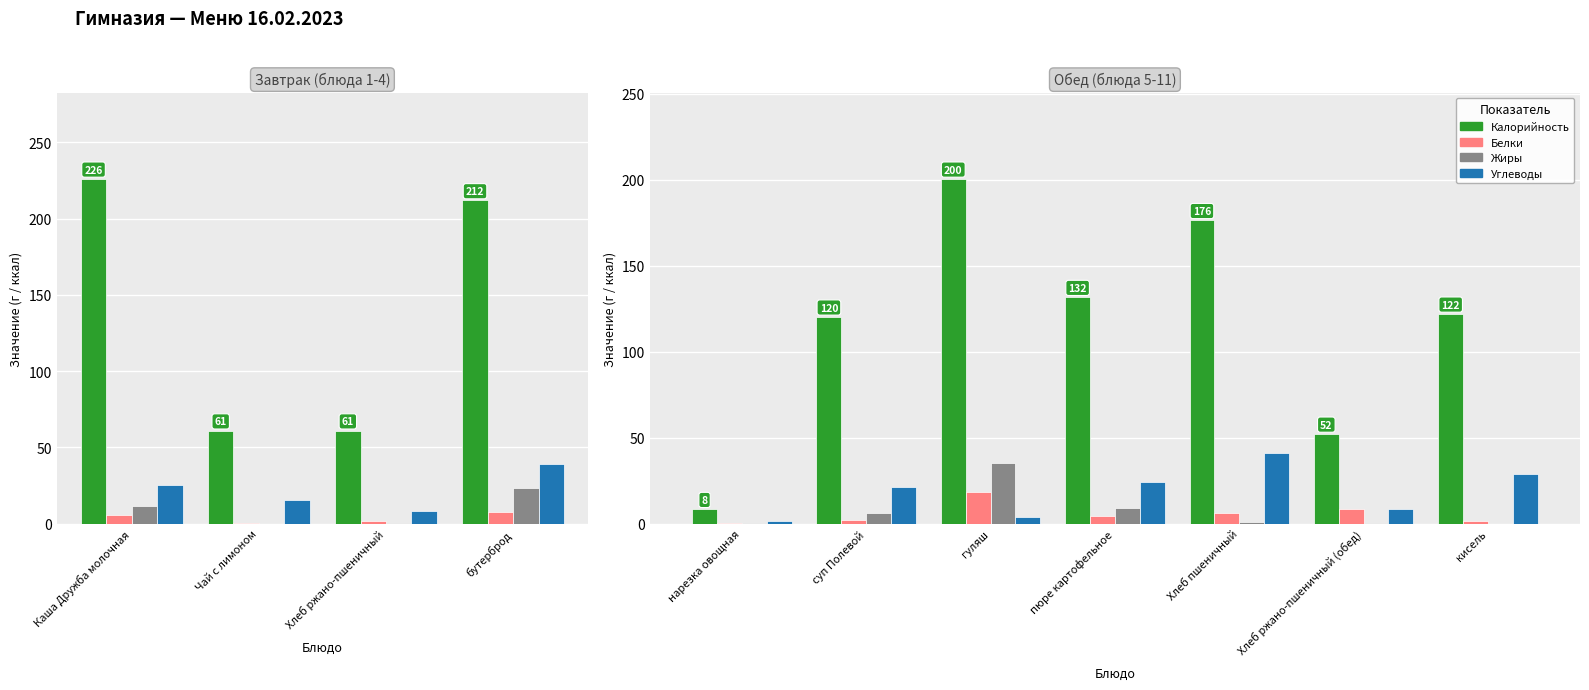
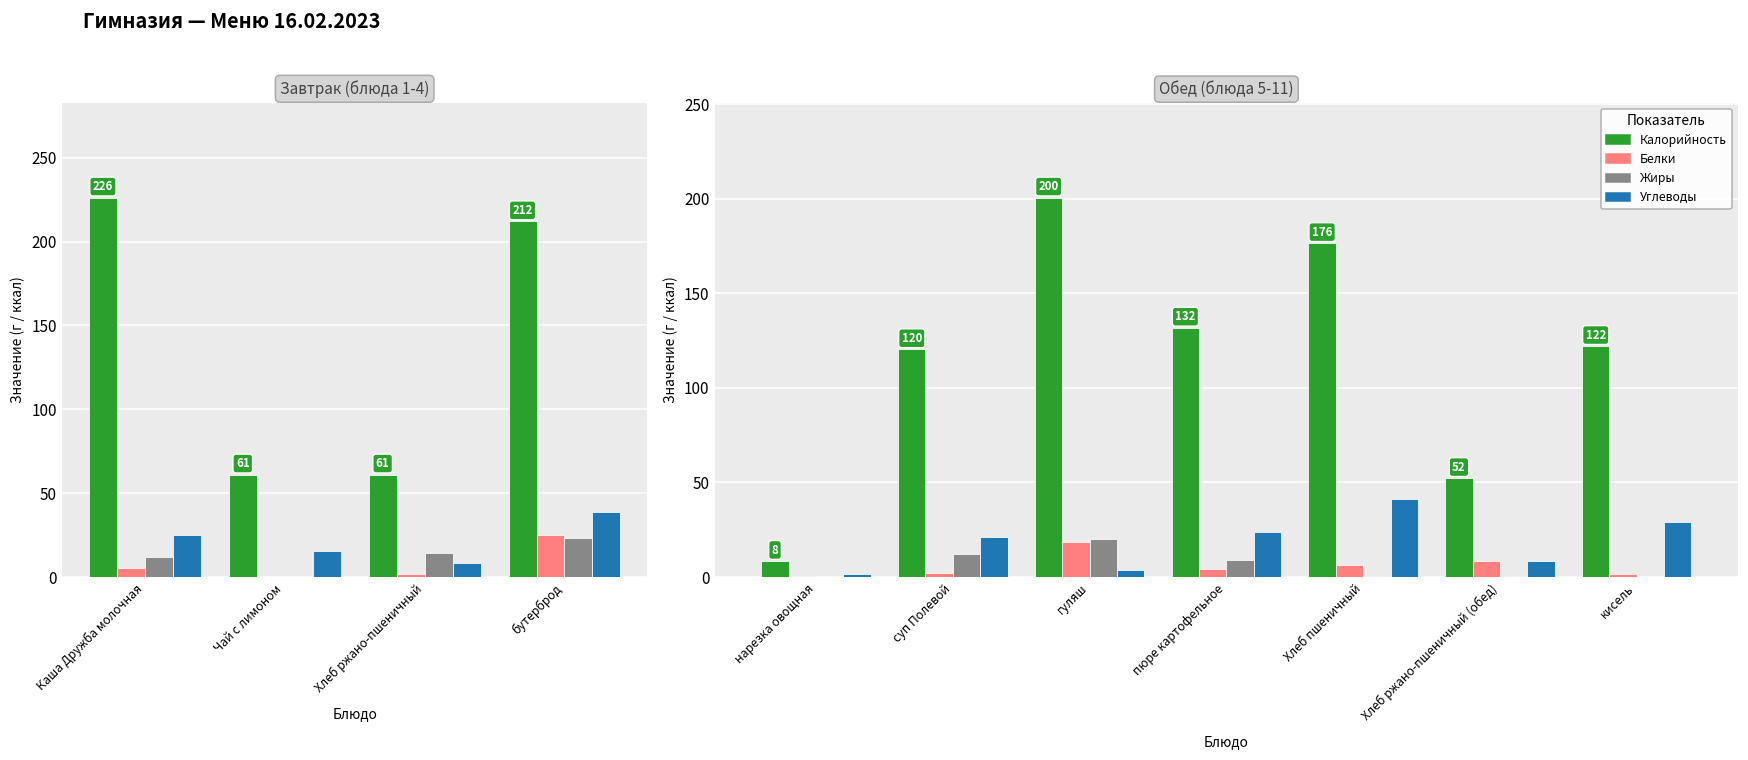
Завтрак (блюда 1-4), Жиры, Хлеб ржано-пшеничный: 0 -> 14
Завтрак (блюда 1-4), Белки, бутерброд: 7 -> 25
Обед (блюда 5-11), Жиры, суп Полевой: 6 -> 12
Обед (блюда 5-11), Жиры, гуляш: 35 -> 20
